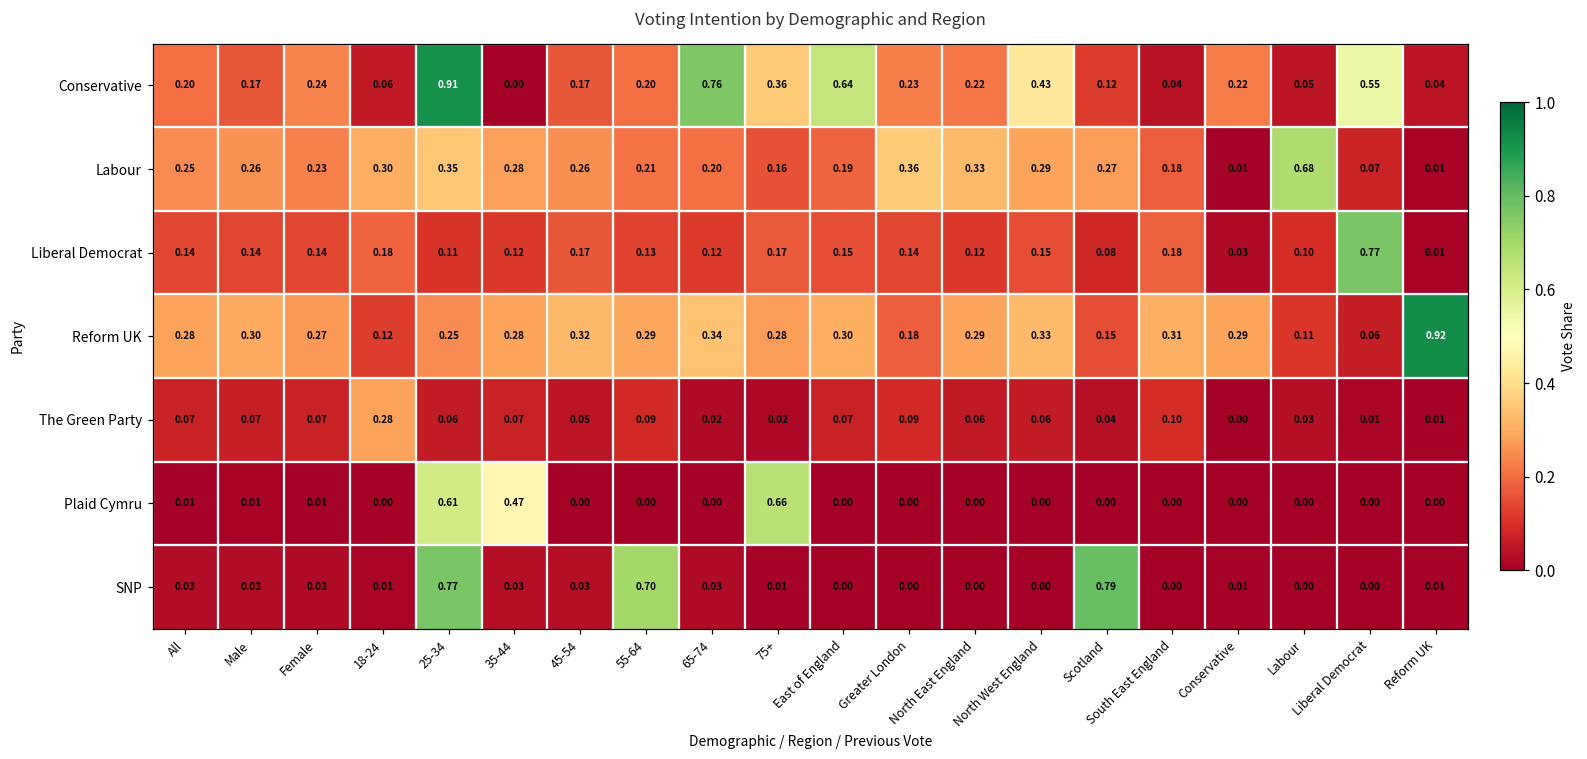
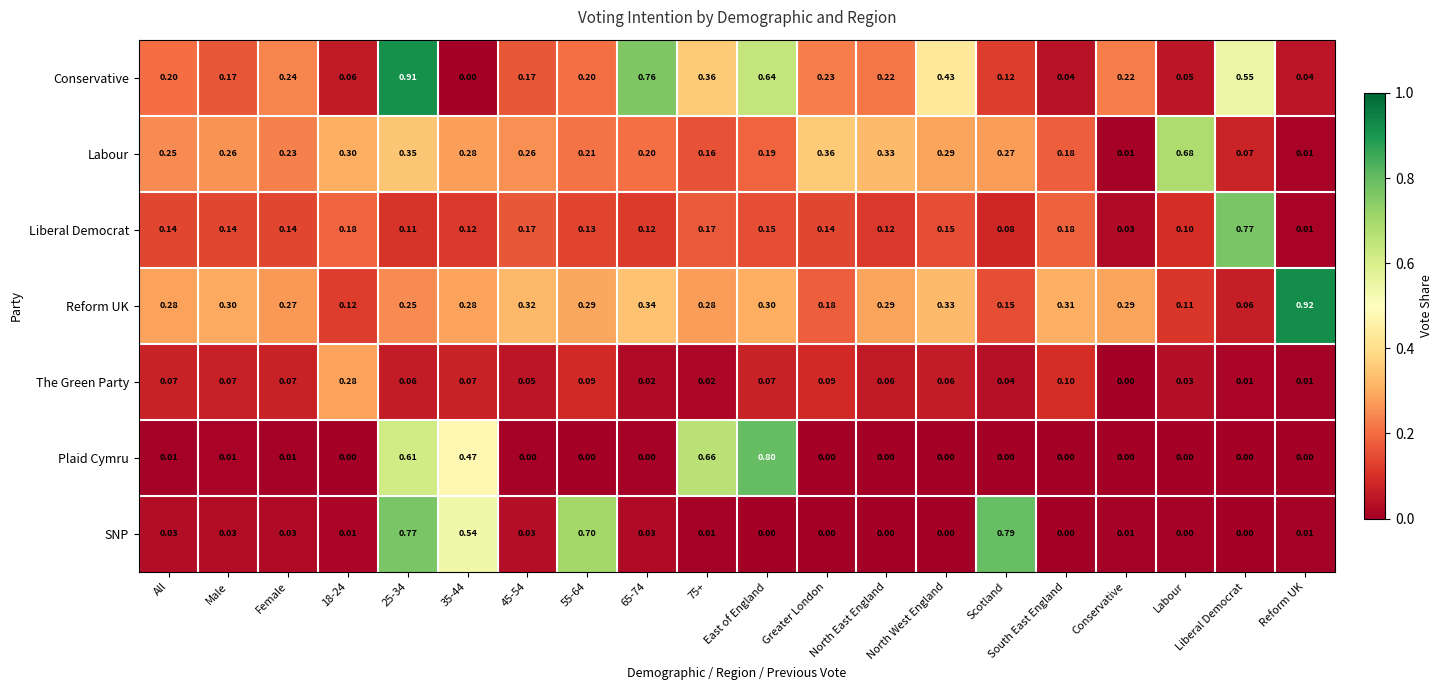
Plaid Cymru, East of England: 0.00 -> 0.80
SNP, 35-44: 0.03 -> 0.54
